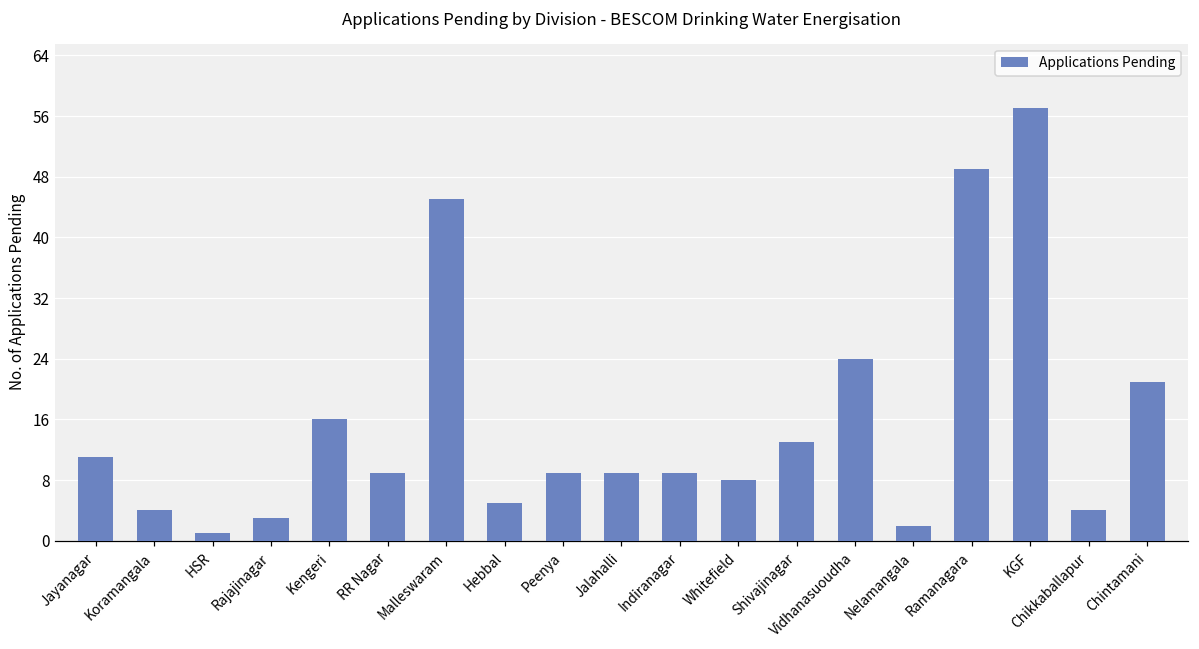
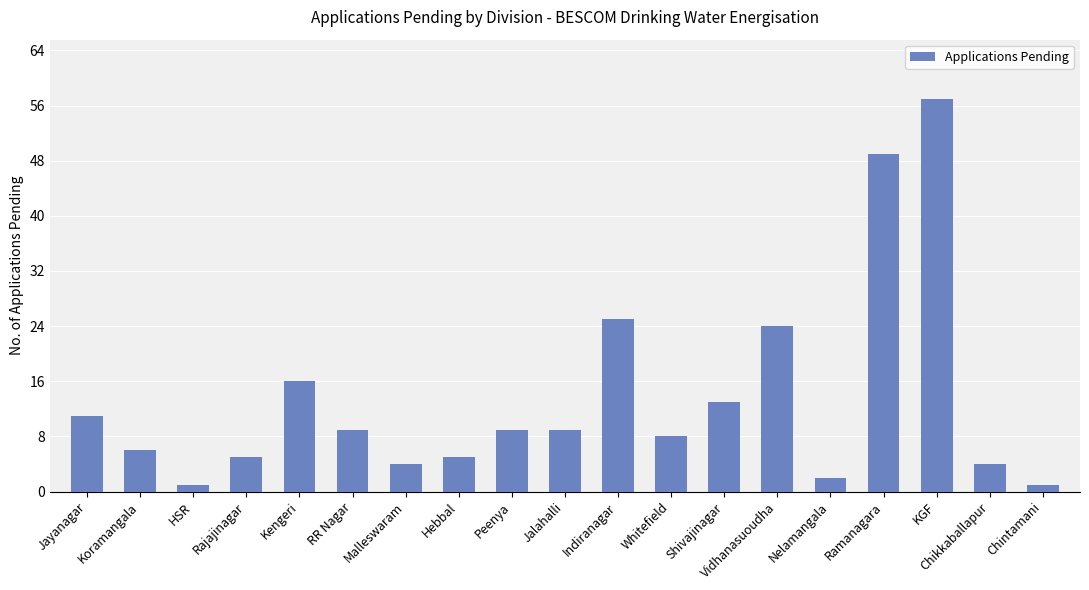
Koramangala: 4 -> 6
Rajajinagar: 3 -> 5
Malleswaram: 45 -> 4
Indiranagar: 9 -> 25
Chintamani: 21 -> 1
